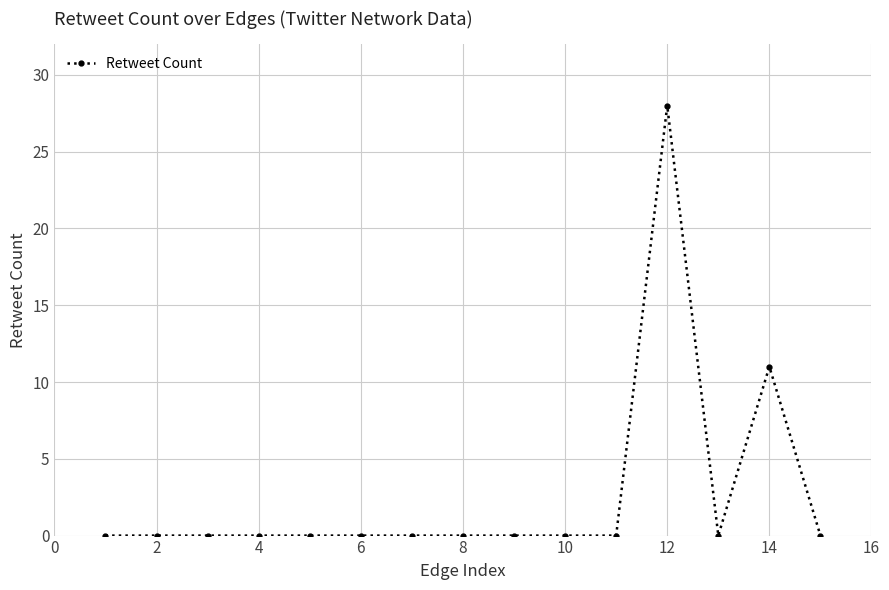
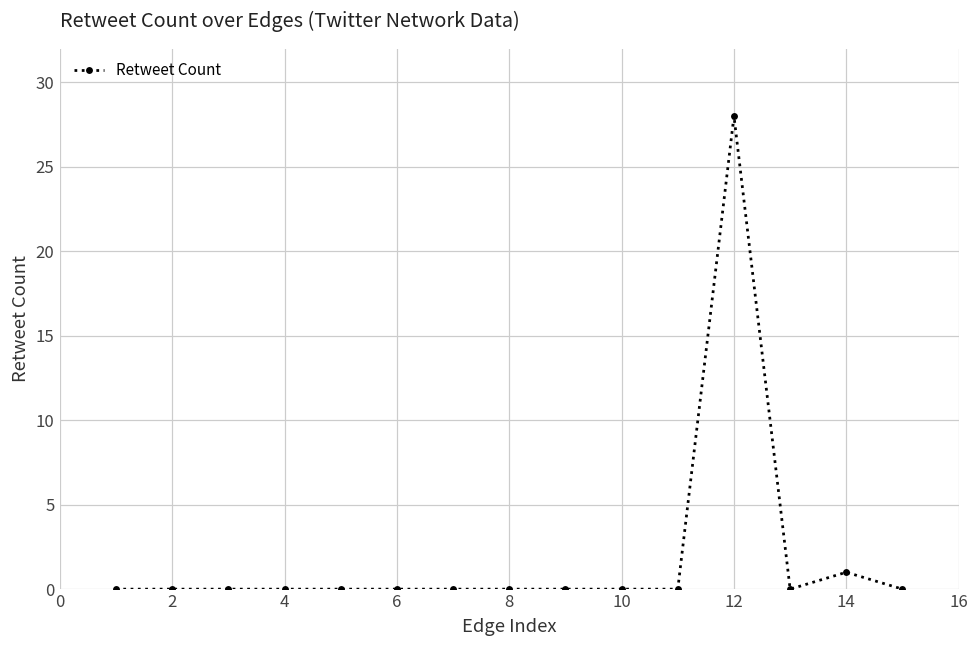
14: 11 -> 1
